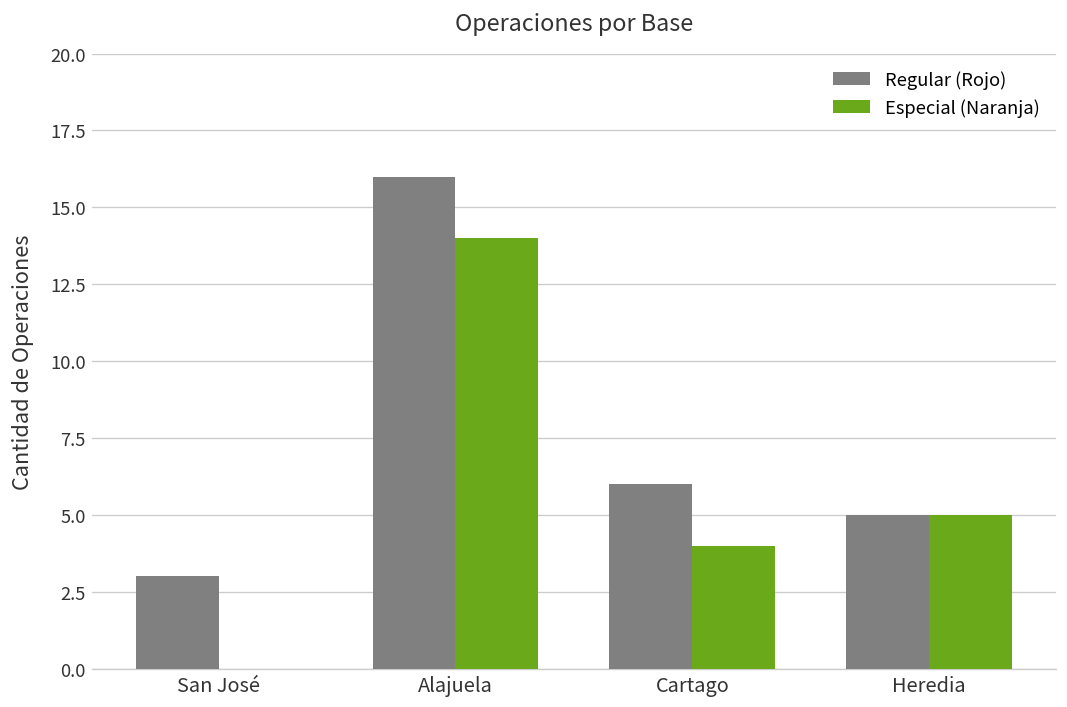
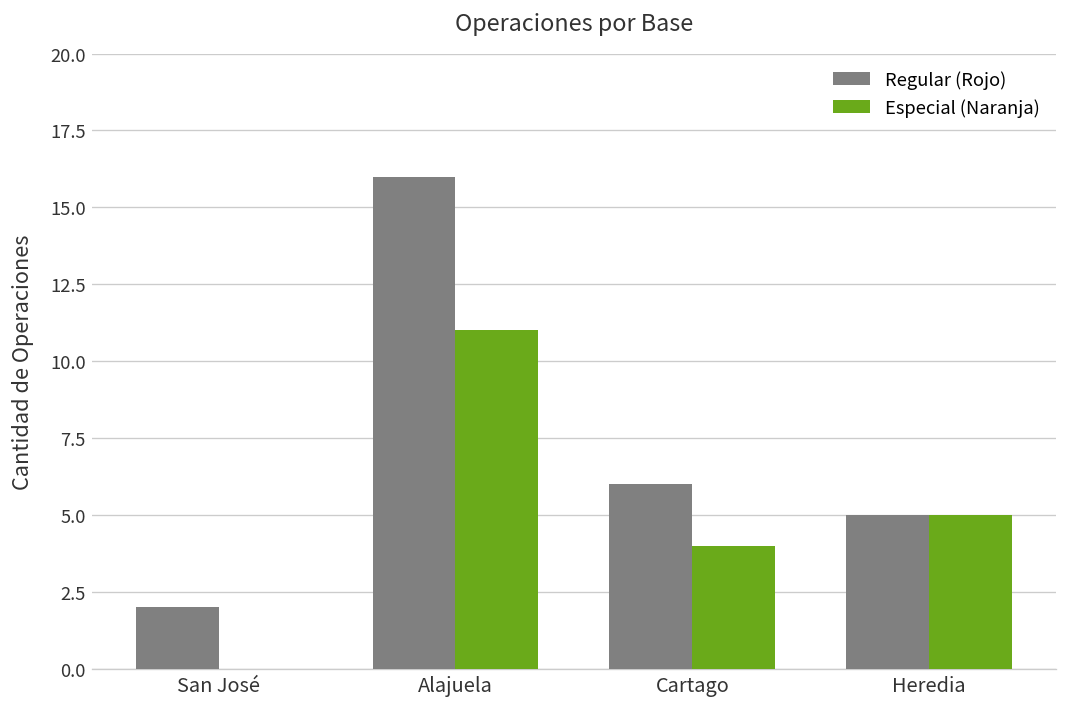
Regular (Rojo), San José: 3 -> 2
Especial (Naranja), Alajuela: 14 -> 11
